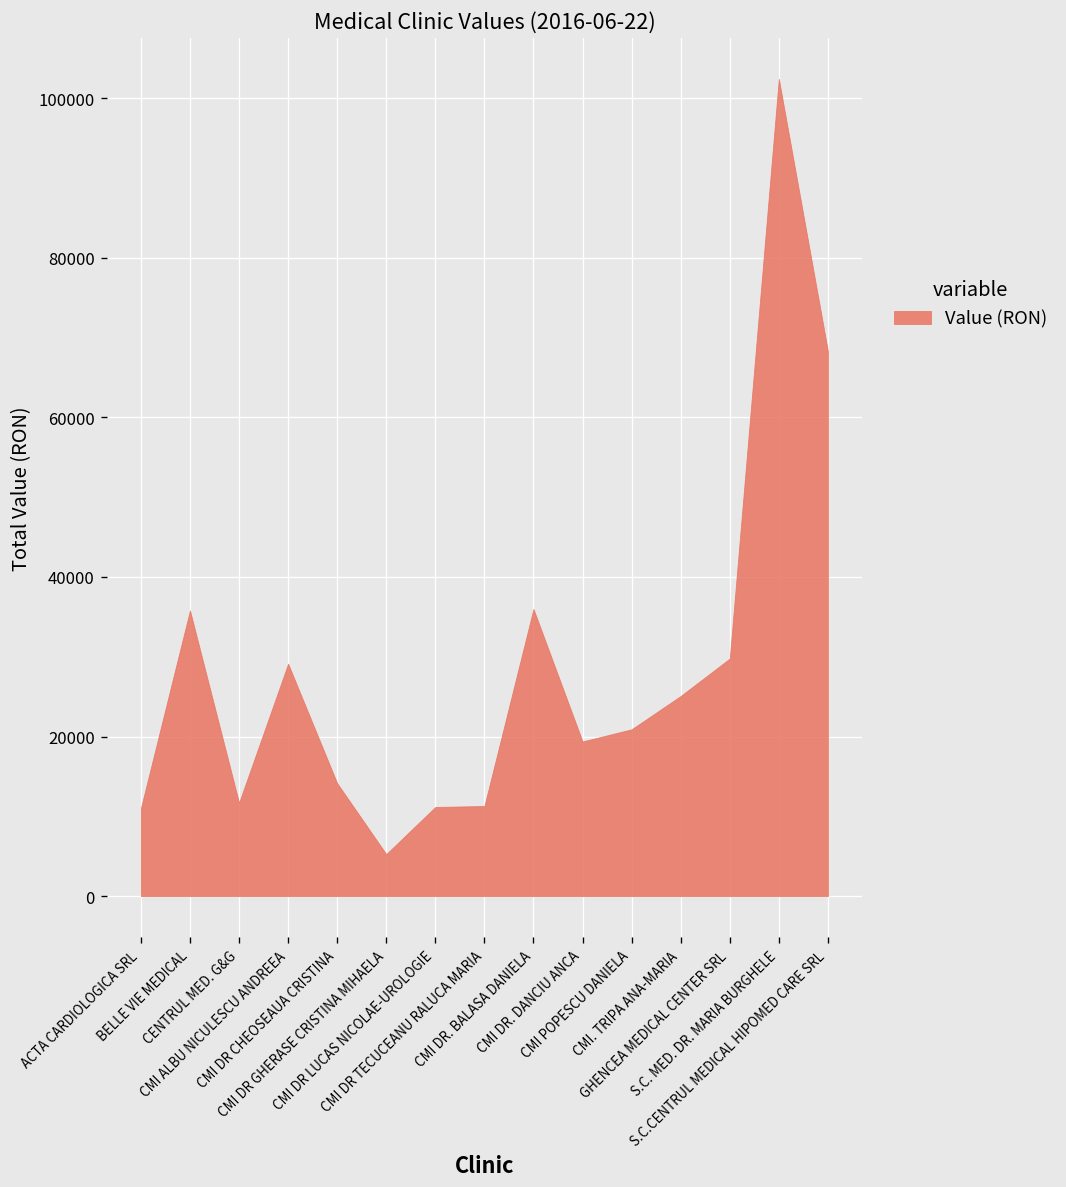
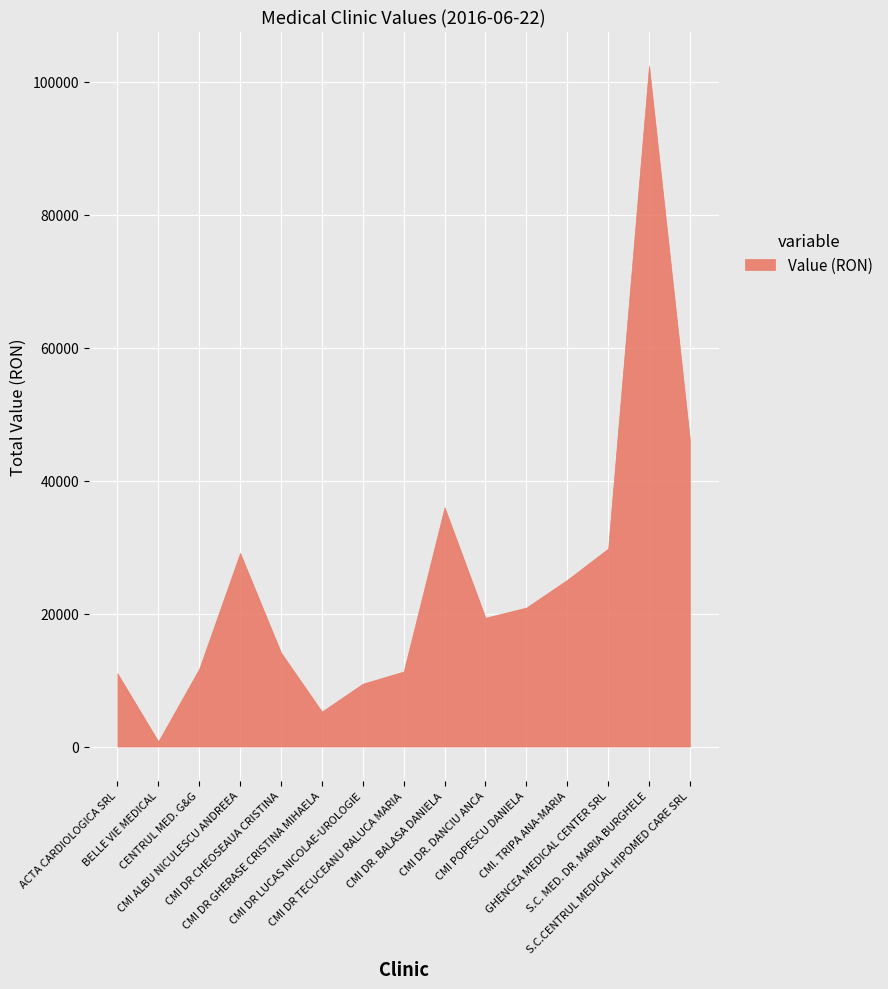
BELLE VIE MEDICAL: 36000 -> 1000
CMI DR LUCAS NICOLAE-UROLOGIE: 11000 -> 9000
S.C.CENTRUL MEDICAL HIPOMED CARE SRL: 68000 -> 46000
